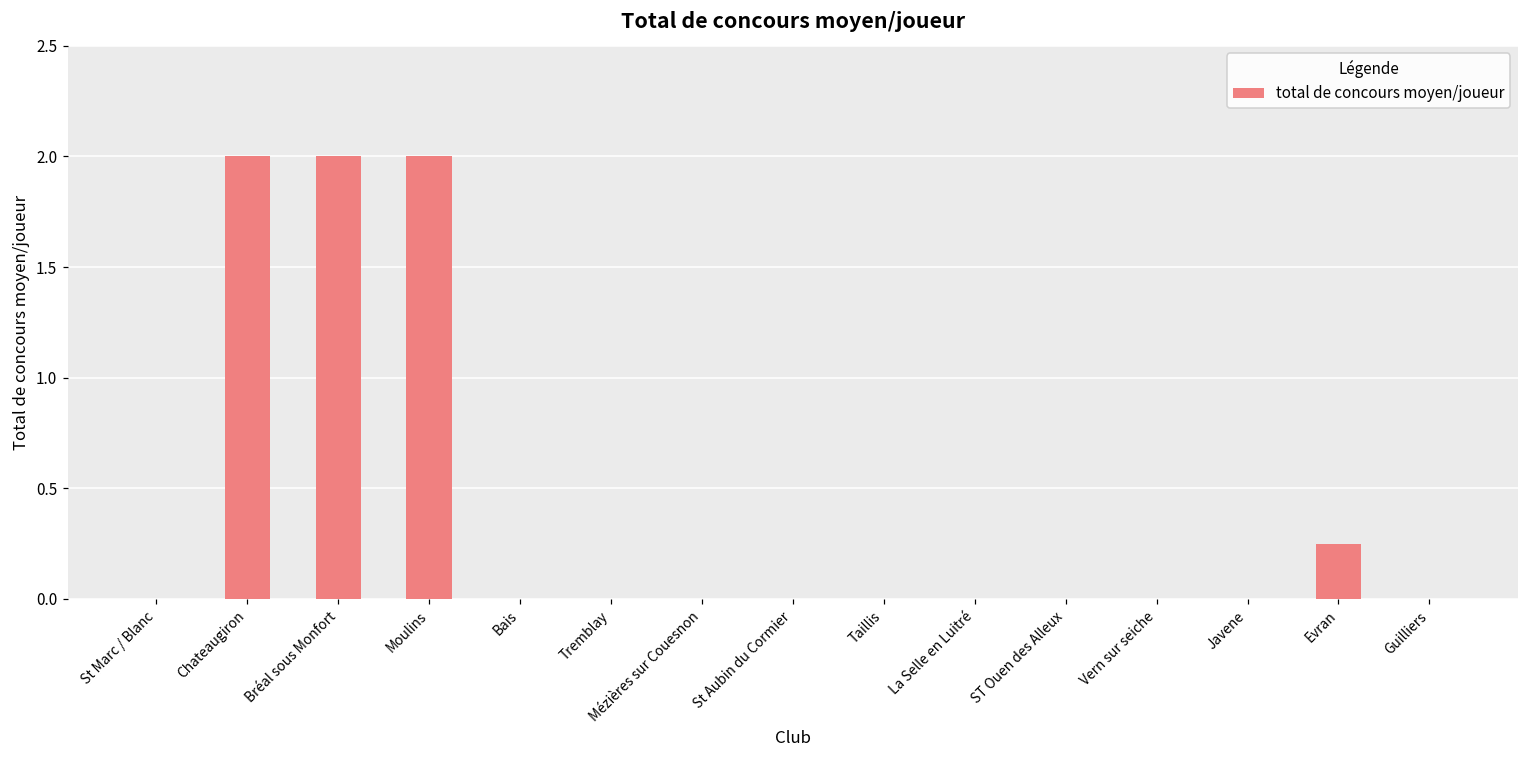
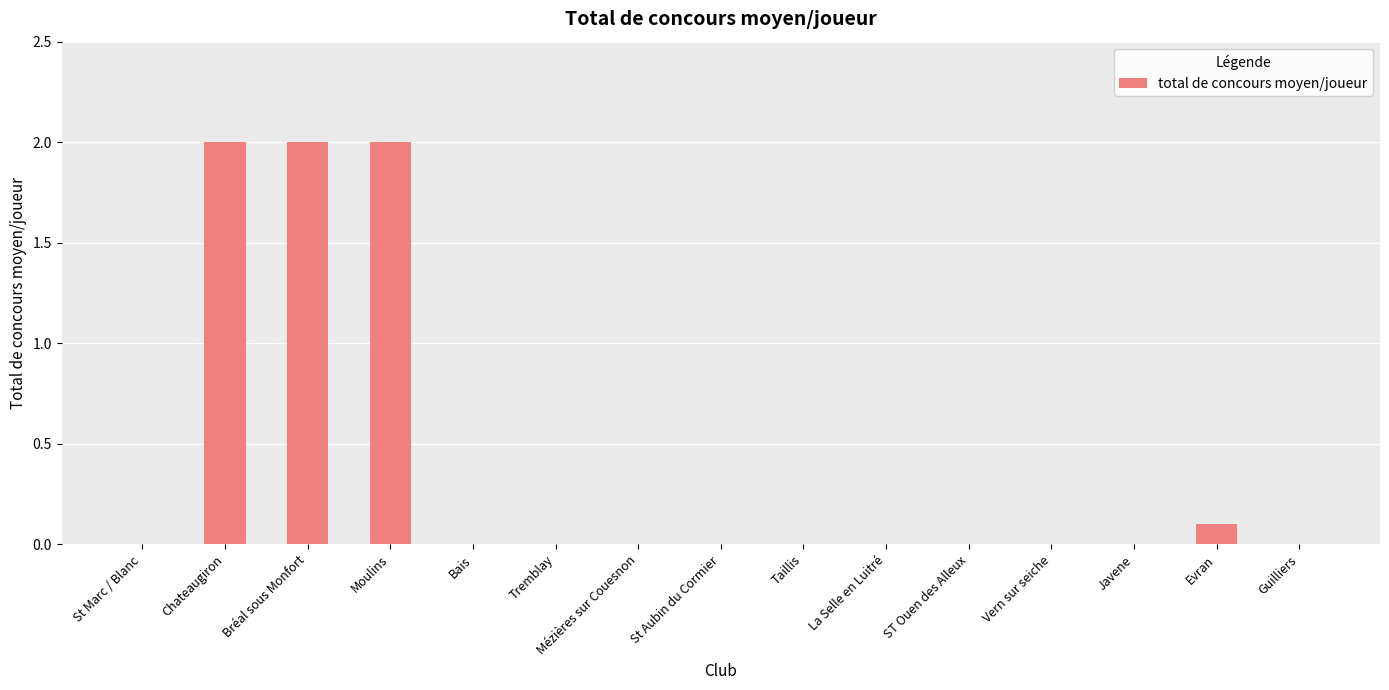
Evran: 0.25 -> 0.10
